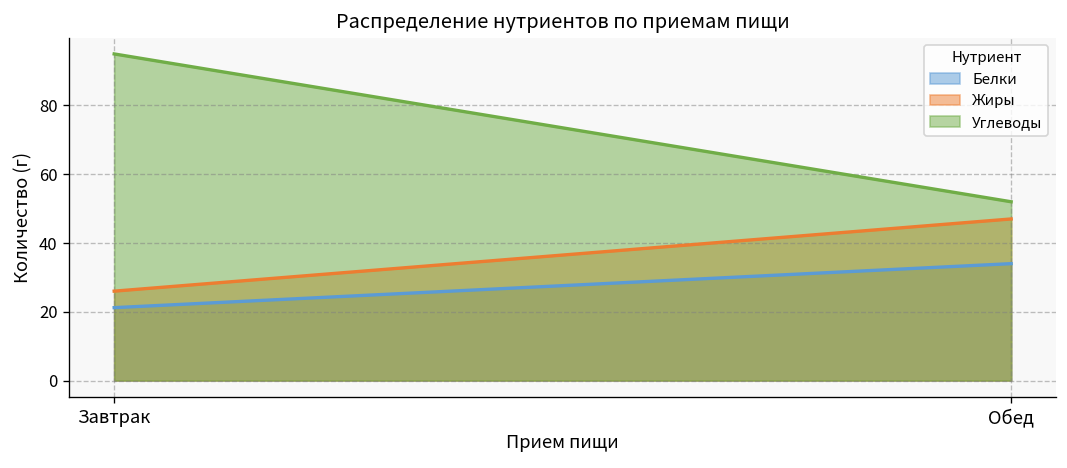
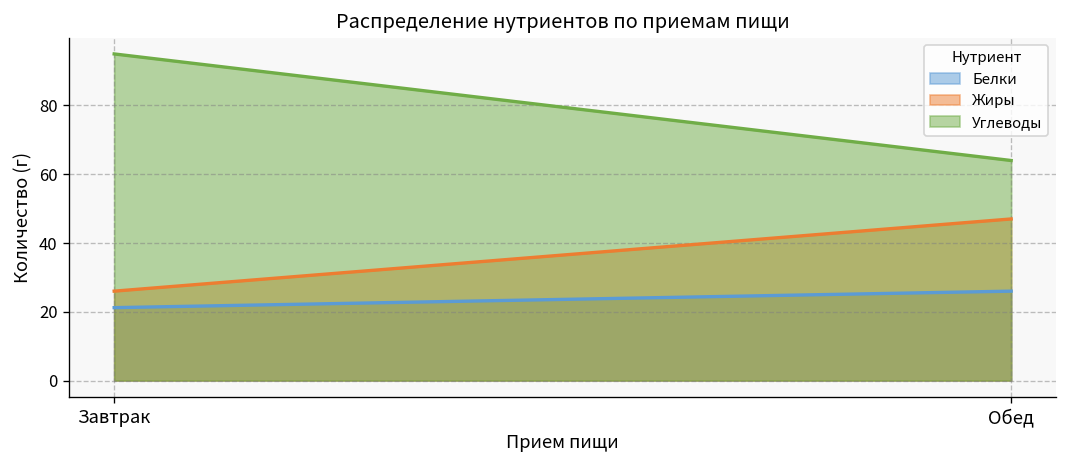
Белки, Обед: 34 -> 26
Углеводы, Обед: 52 -> 64
